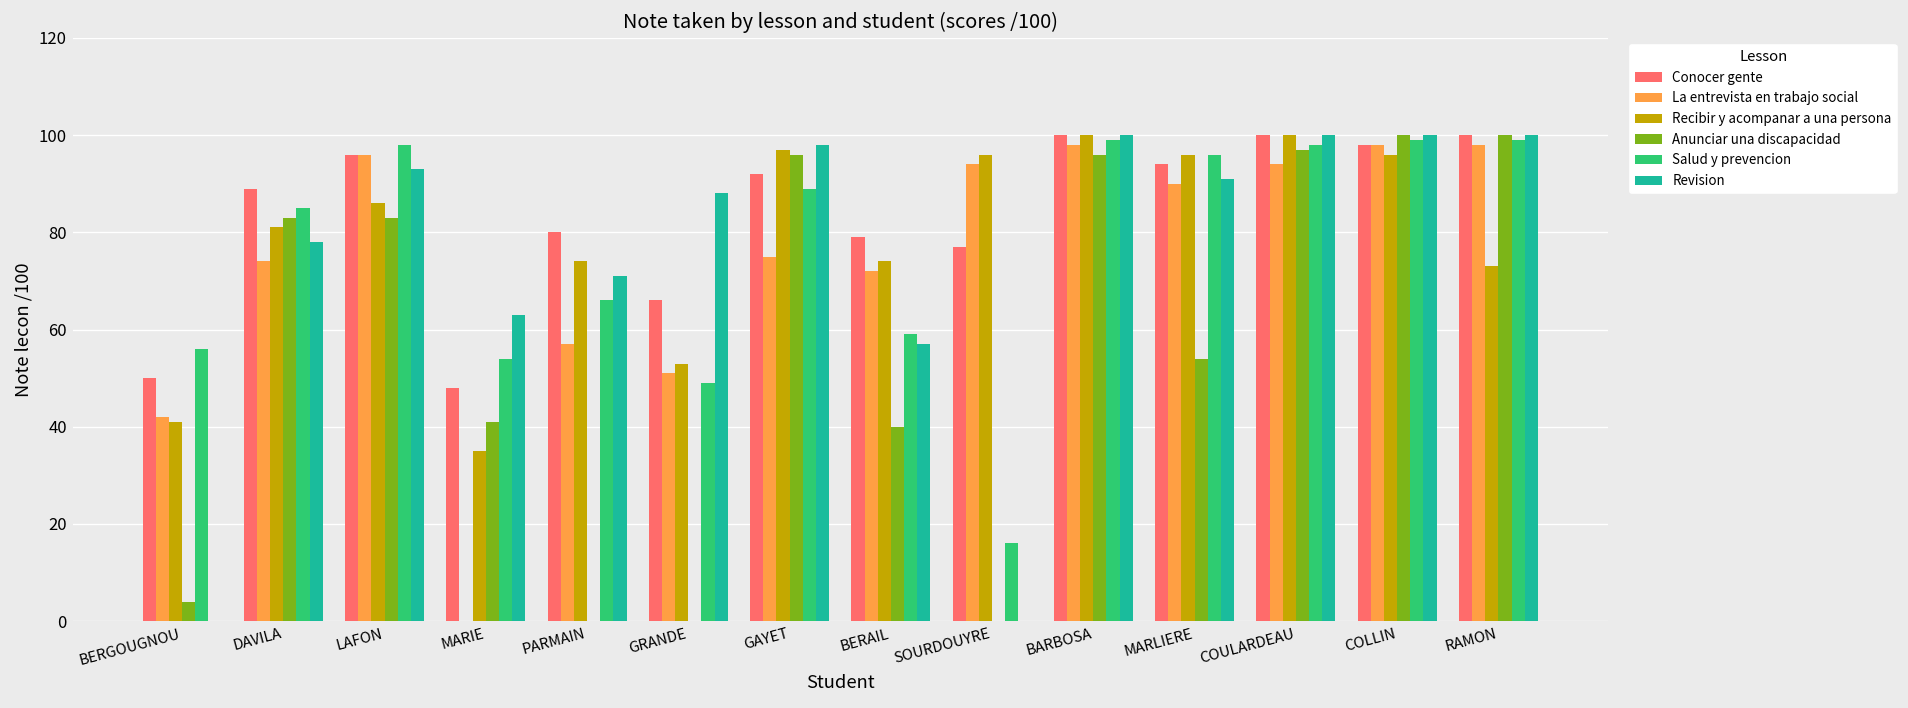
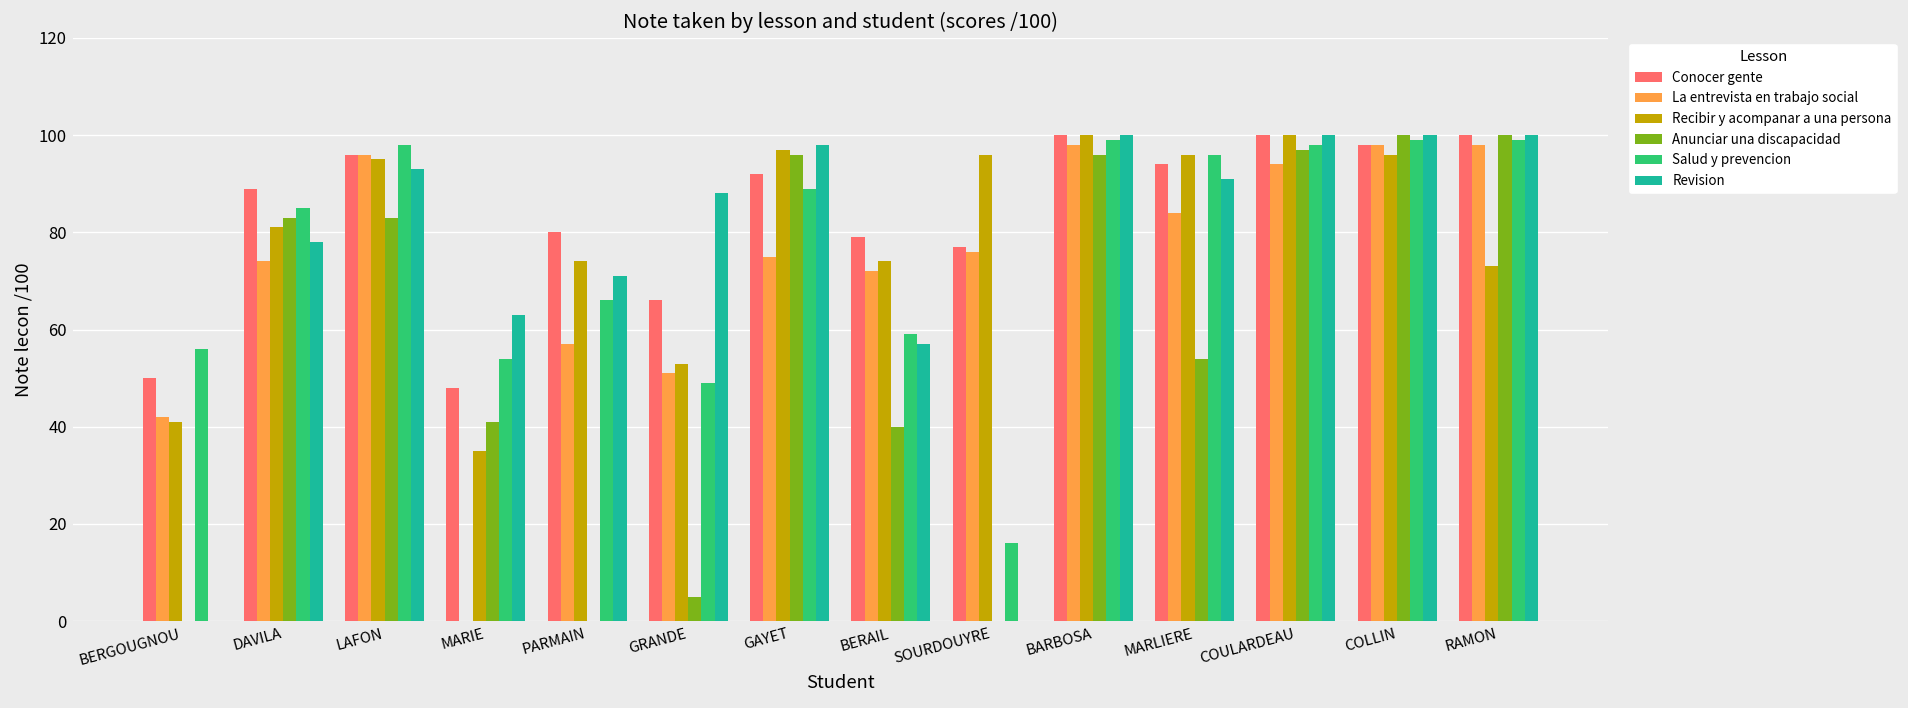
Anunciar una discapacidad, BERGOUGNOU: 4 -> 0
Recibir y acompanar a una persona, LAFON: 86 -> 95
Anunciar una discapacidad, GRANDE: 0 -> 5
La entrevista en trabajo social, SOURDOUYRE: 94 -> 76
La entrevista en trabajo social, MARLIERE: 90 -> 84
